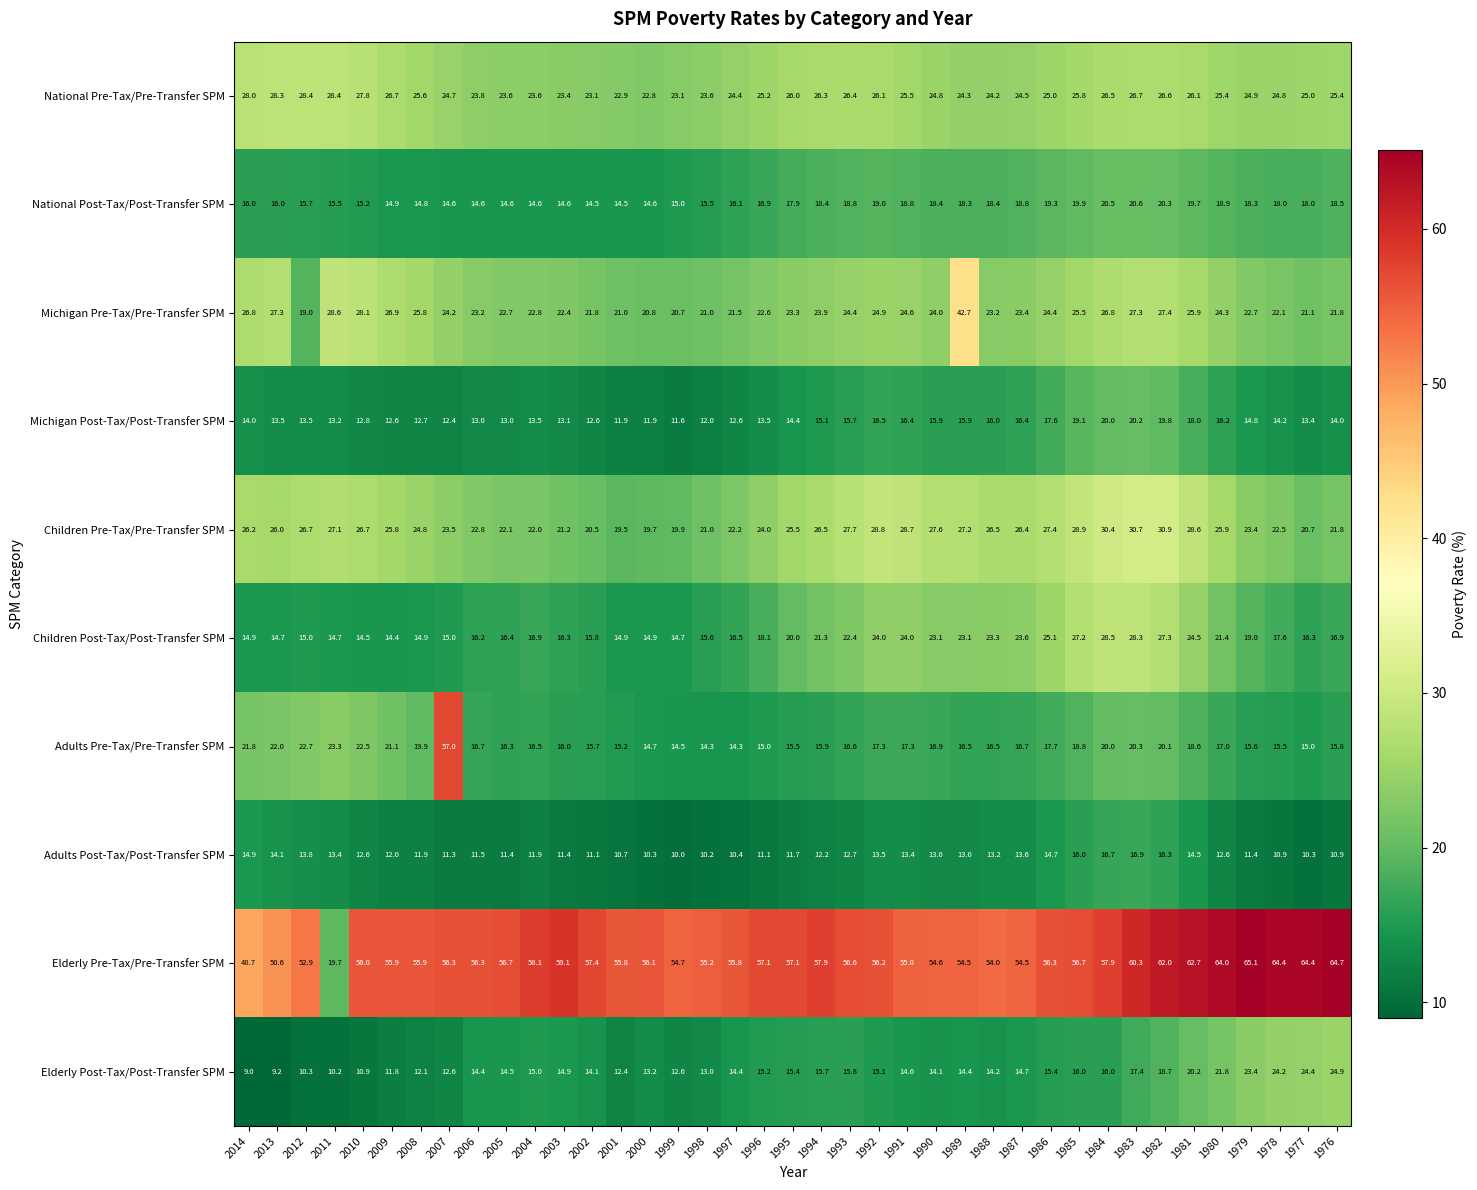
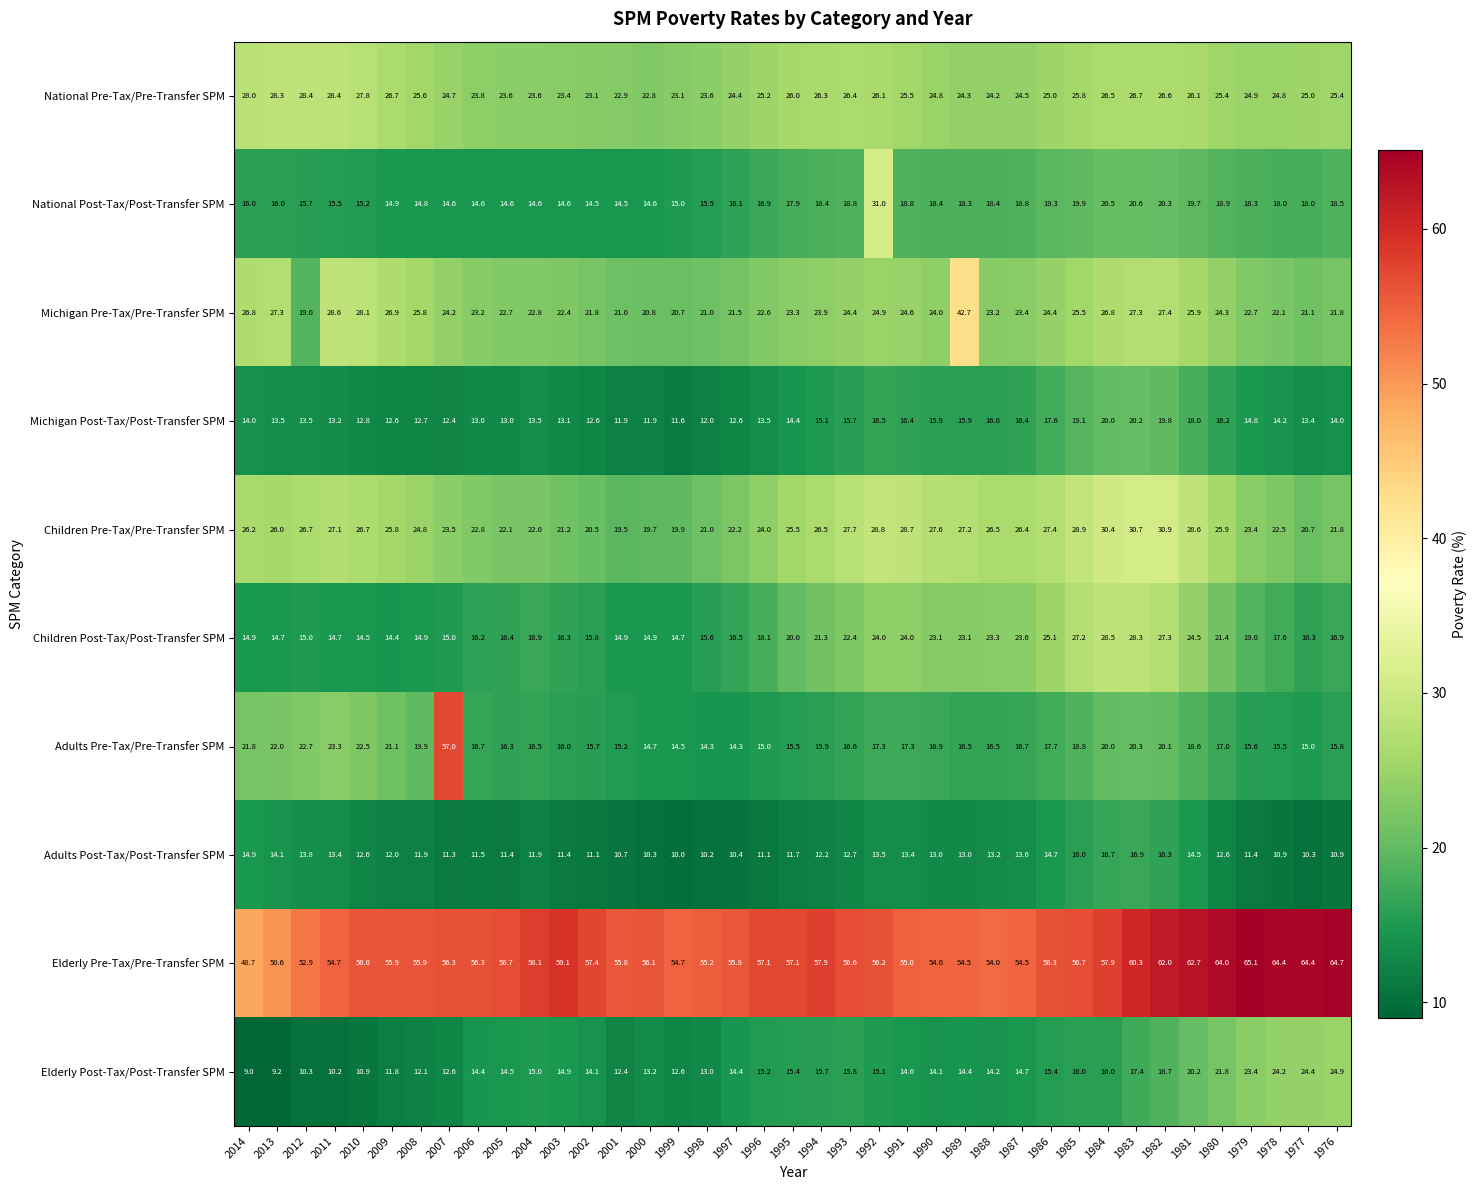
National Post-Tax/Post-Transfer SPM, 1992: 19.0 -> 31.0
Elderly Pre-Tax/Pre-Transfer SPM, 2011: 19.7 -> 54.7
